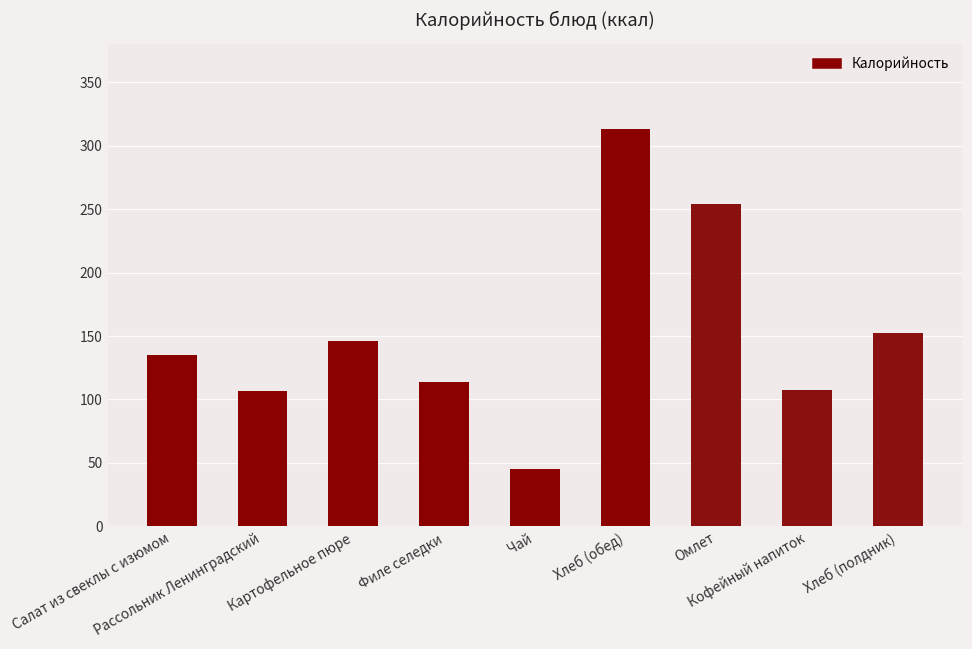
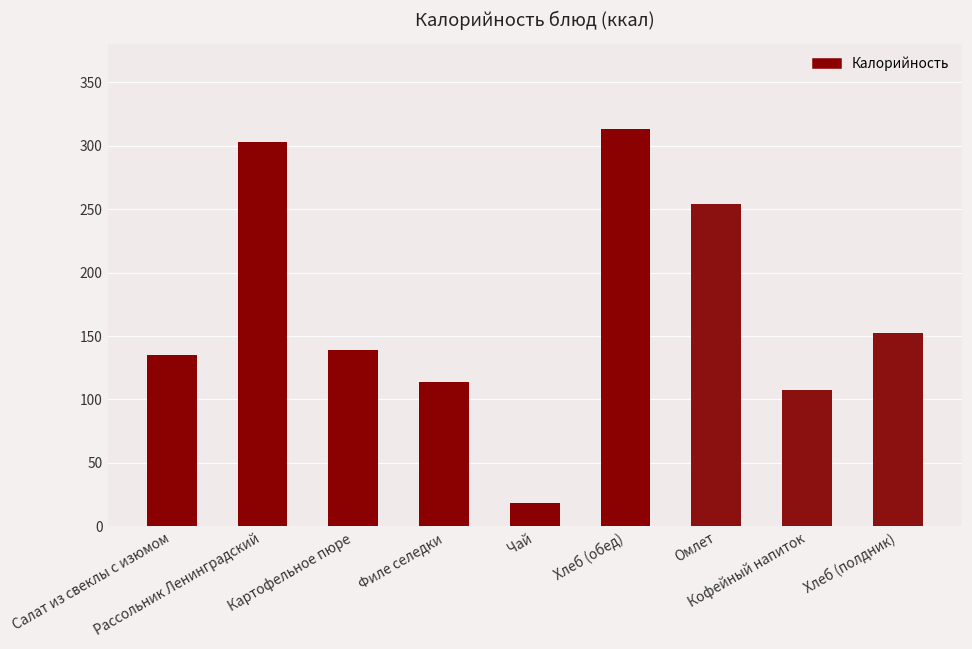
Рассольник Ленинградский: 107 -> 303
Картофельное пюре: 146 -> 139
Чай: 45 -> 18
